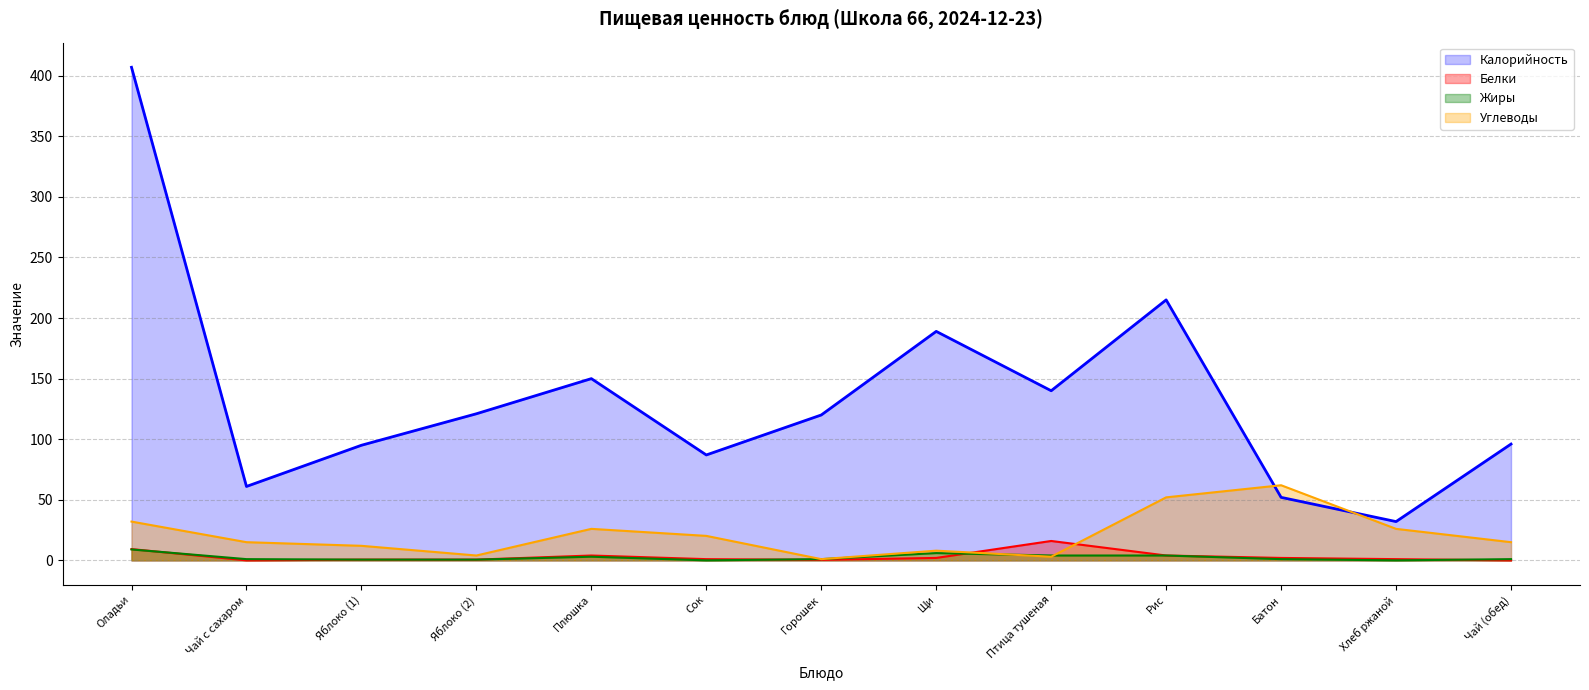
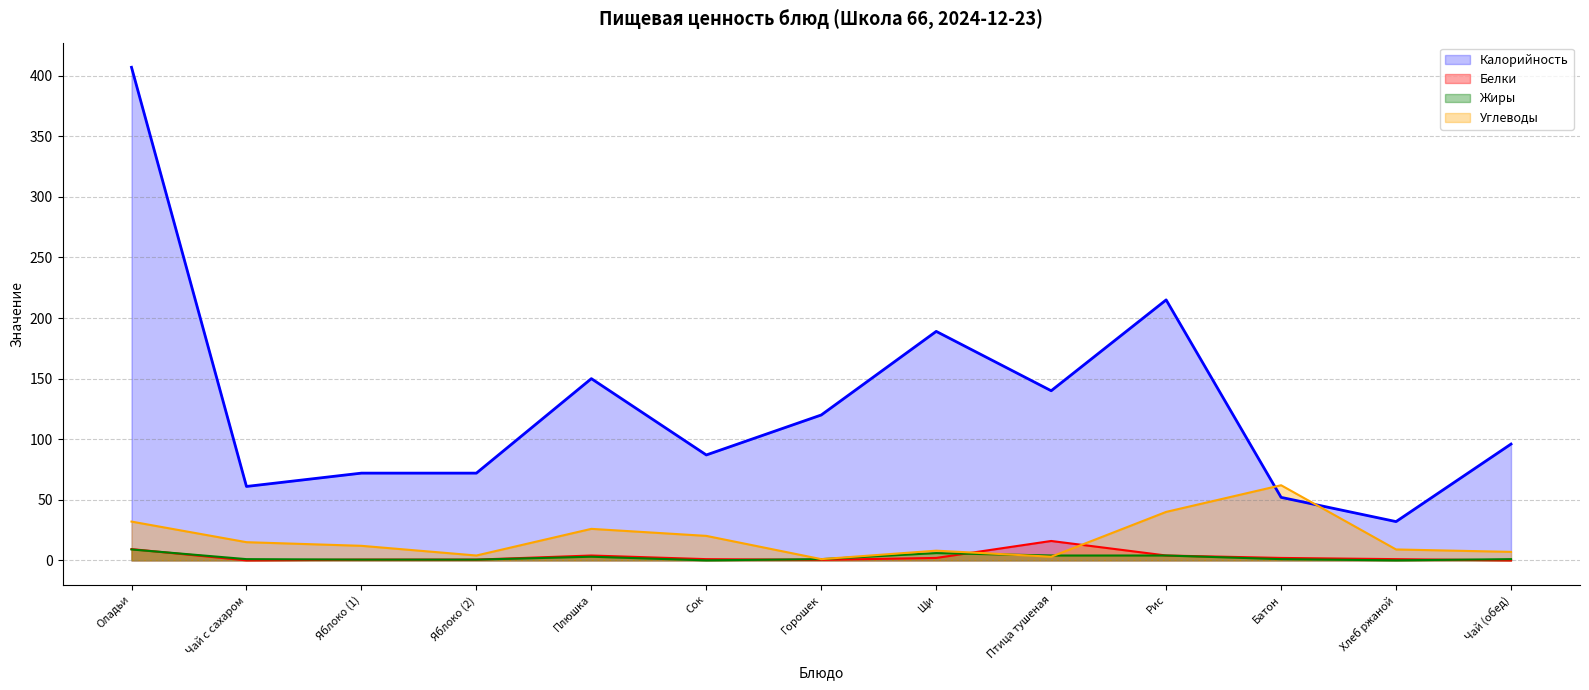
Калорийность, Яблоко (1): 95 -> 72
Калорийность, Яблоко (2): 121 -> 72
Углеводы, Рис: 52 -> 40
Углеводы, Хлеб ржаной: 26 -> 9
Углеводы, Чай (обед): 15 -> 7
